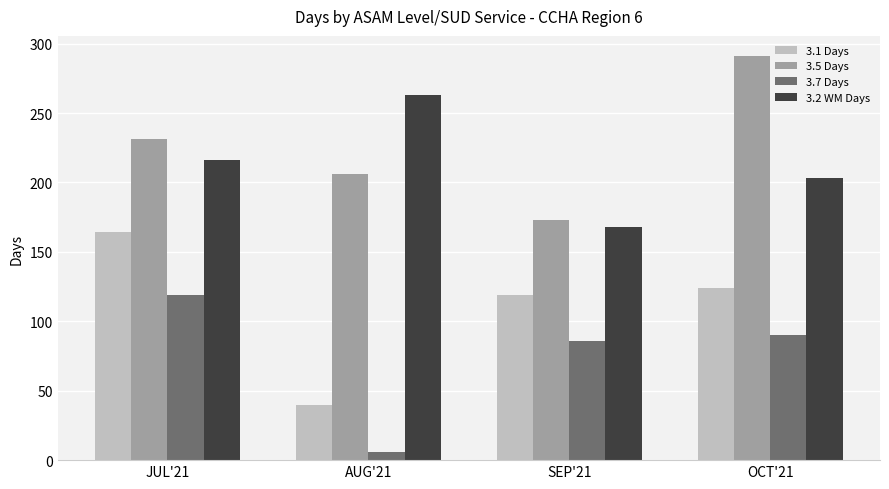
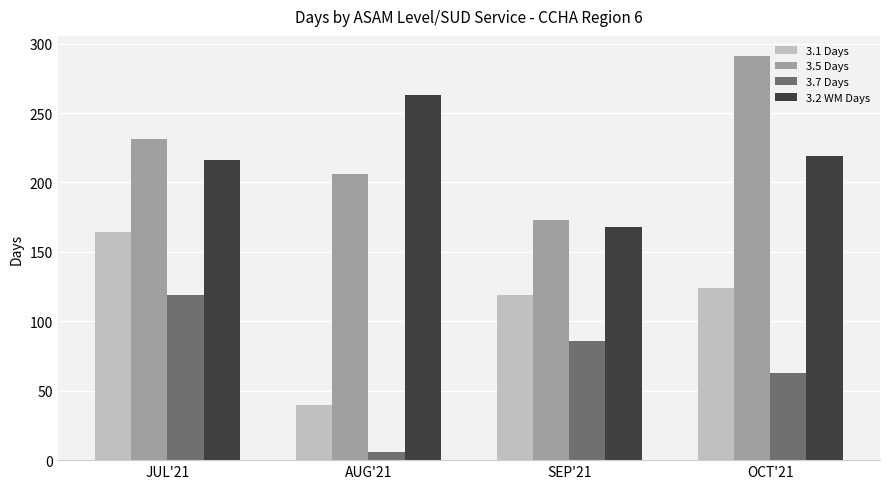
3.7 Days, OCT'21: 90 -> 63
3.2 WM Days, OCT'21: 203 -> 219
